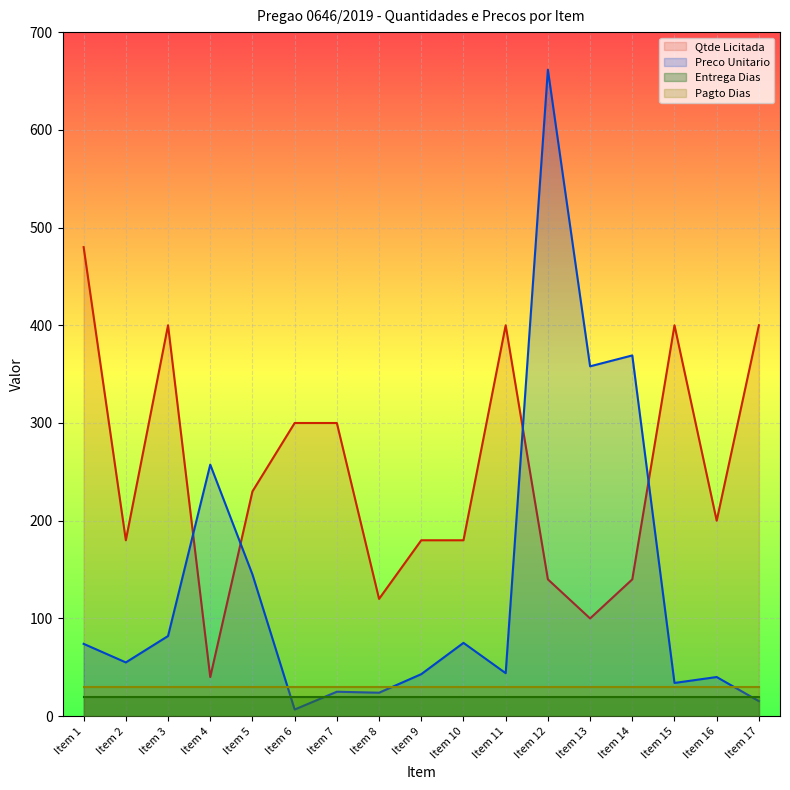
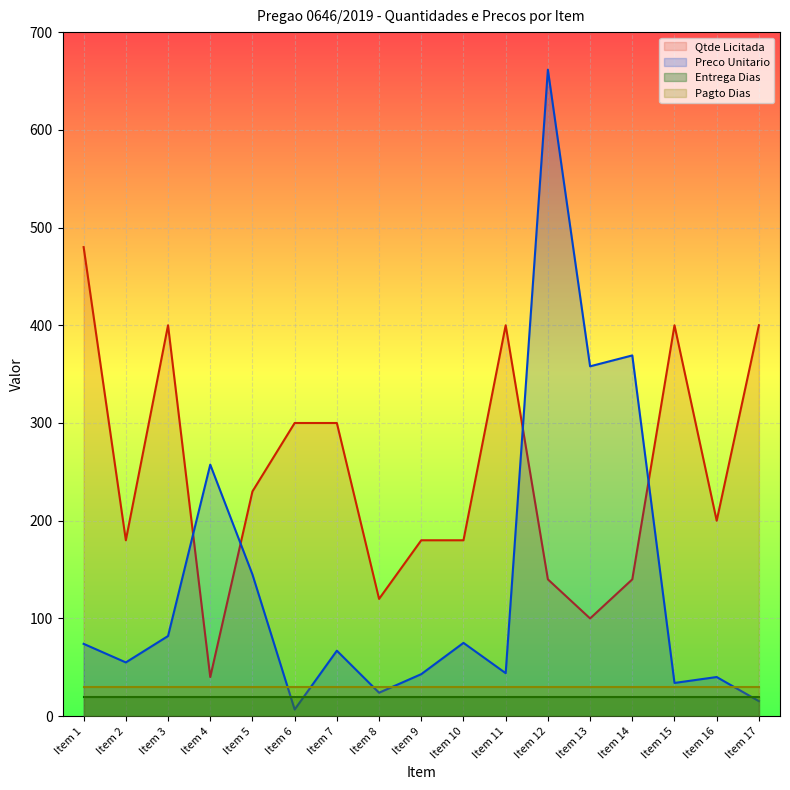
Preco Unitario, Item 7: 30 -> 70
